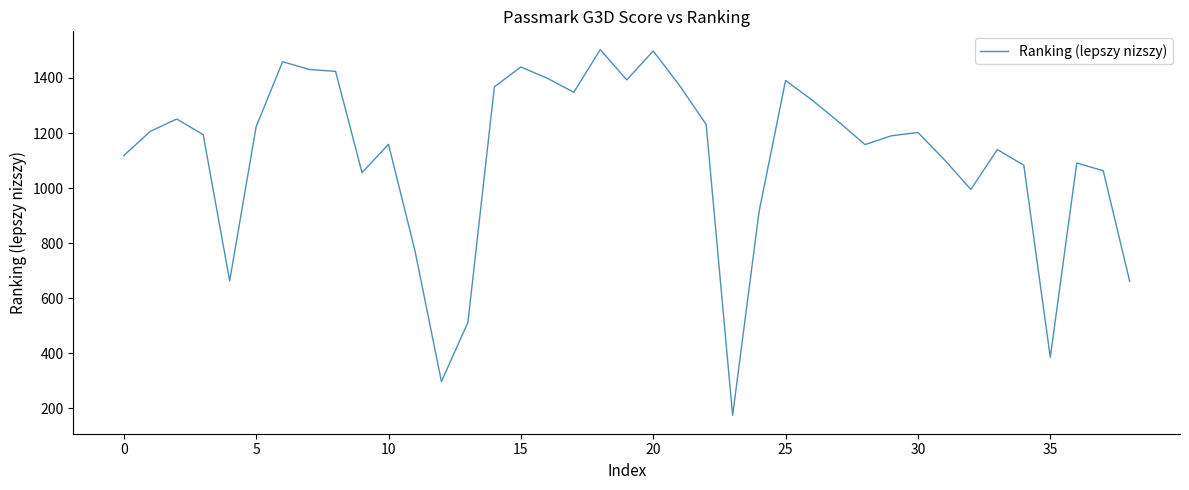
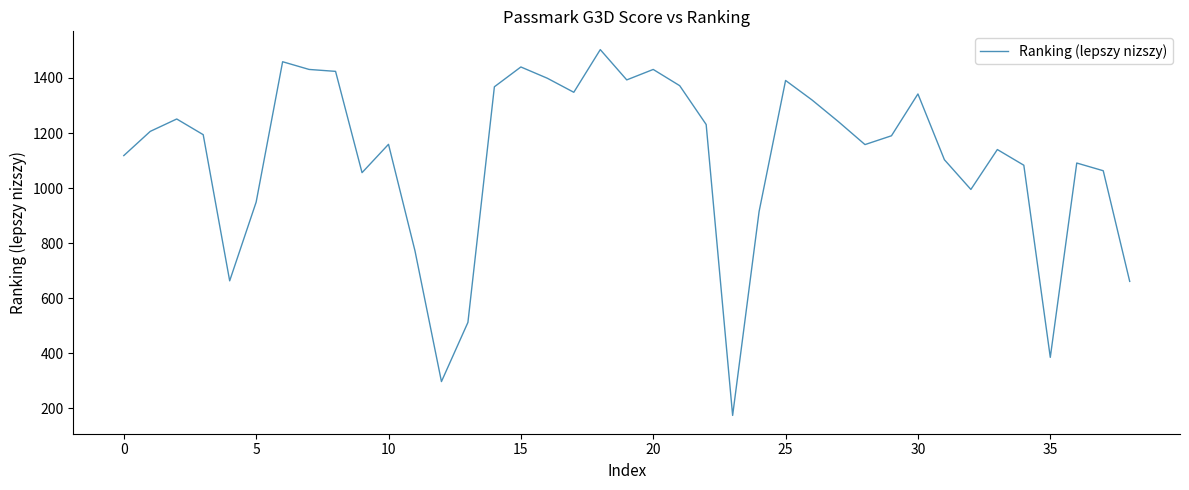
5: 1220 -> 950
20: 1500 -> 1430
30: 1200 -> 1340
